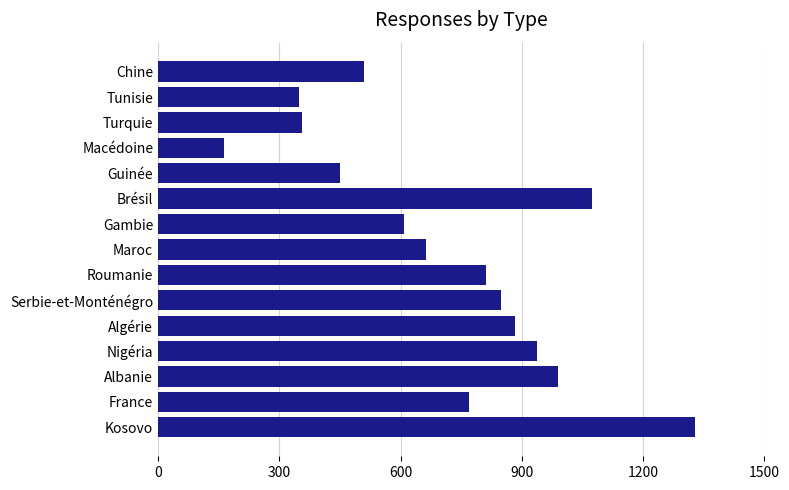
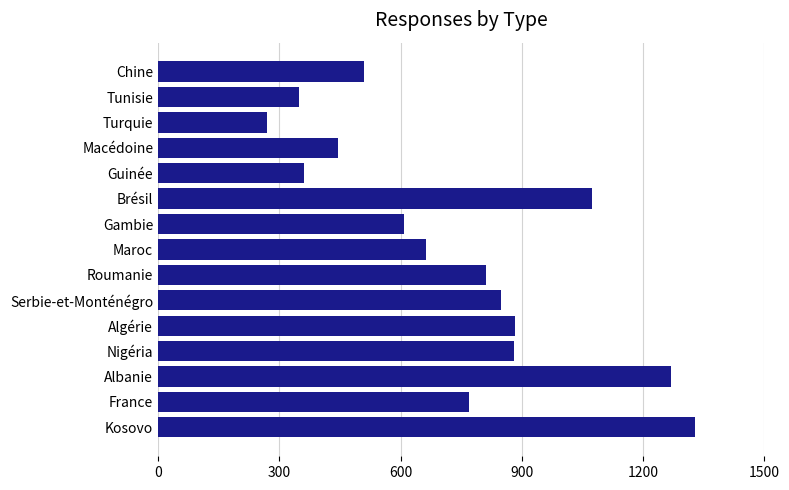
Turquie: 360 -> 270
Macédoine: 160 -> 450
Guinée: 450 -> 360
Nigéria: 940 -> 880
Albanie: 990 -> 1270
